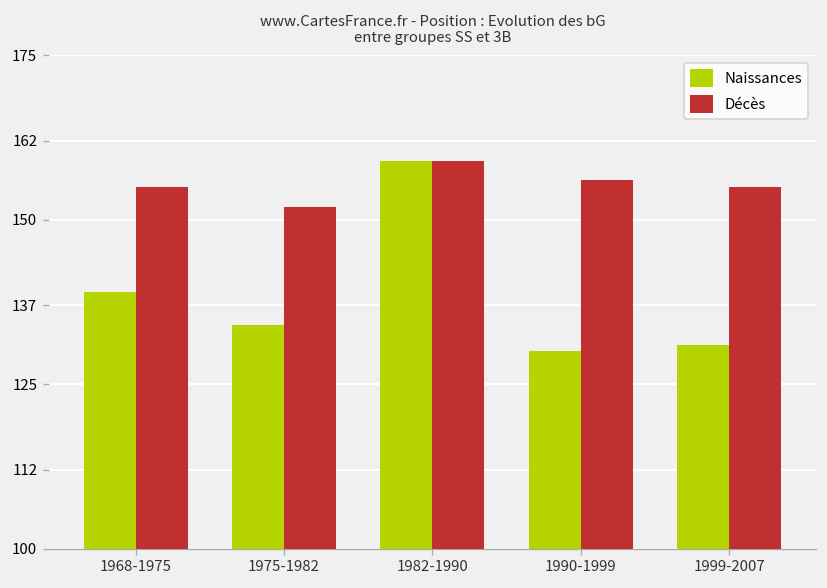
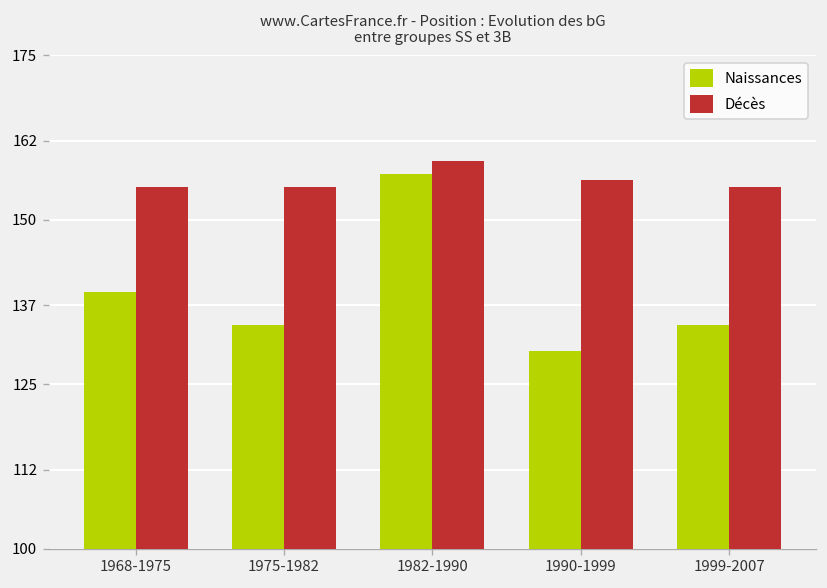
Décès, 1975-1982: 152 -> 155
Naissances, 1982-1990: 159 -> 157
Naissances, 1999-2007: 131 -> 134
